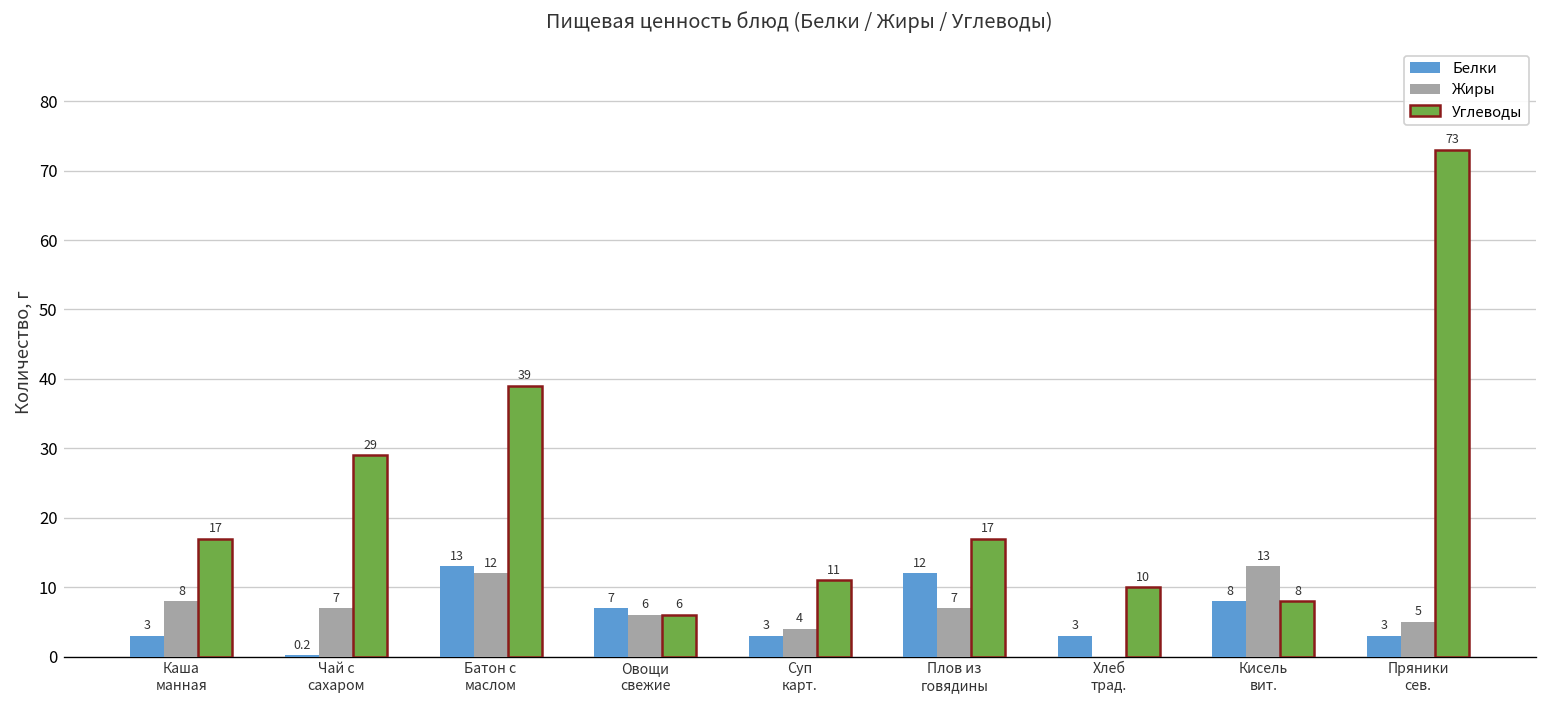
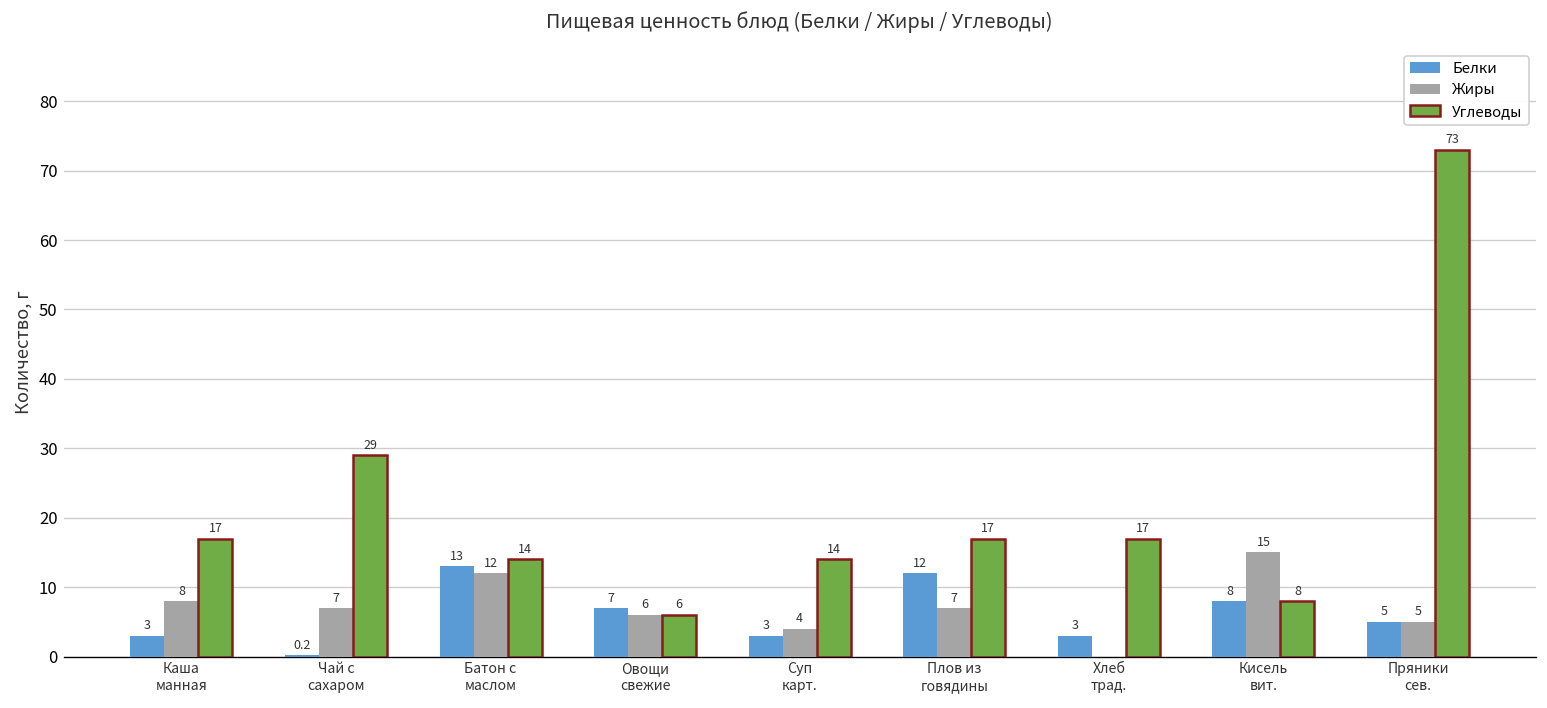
Углеводы, Батон с маслом: 39 -> 14
Углеводы, Суп карт.: 11 -> 14
Углеводы, Хлеб трад.: 10 -> 17
Жиры, Кисель вит.: 13 -> 15
Белки, Пряники сев.: 3 -> 5
